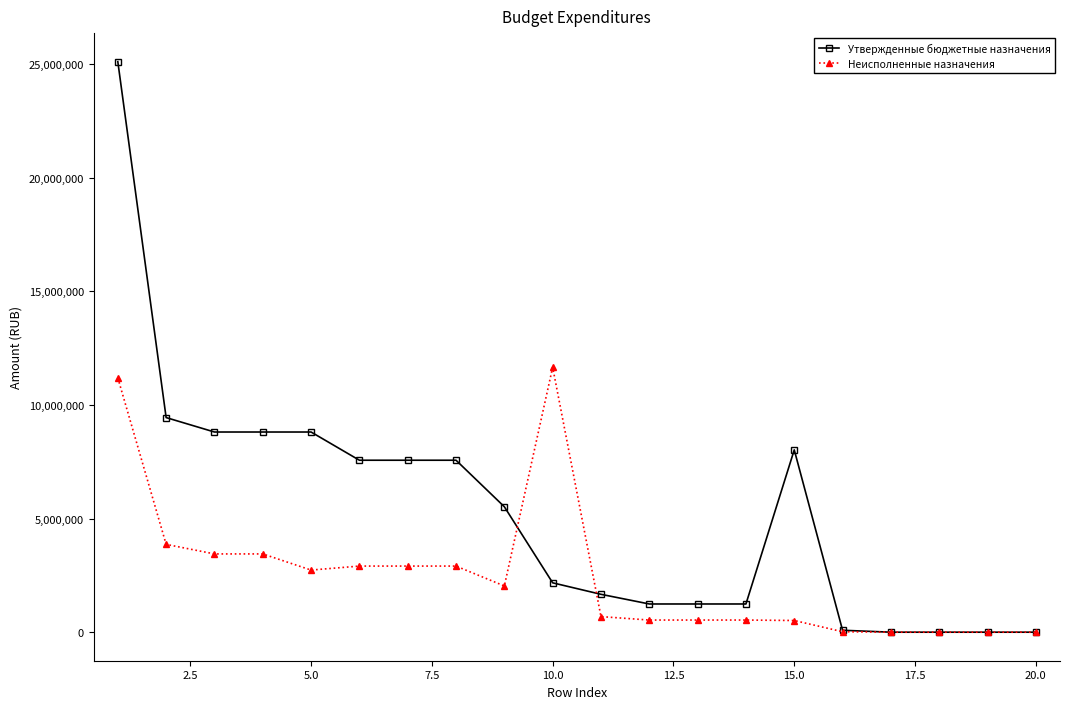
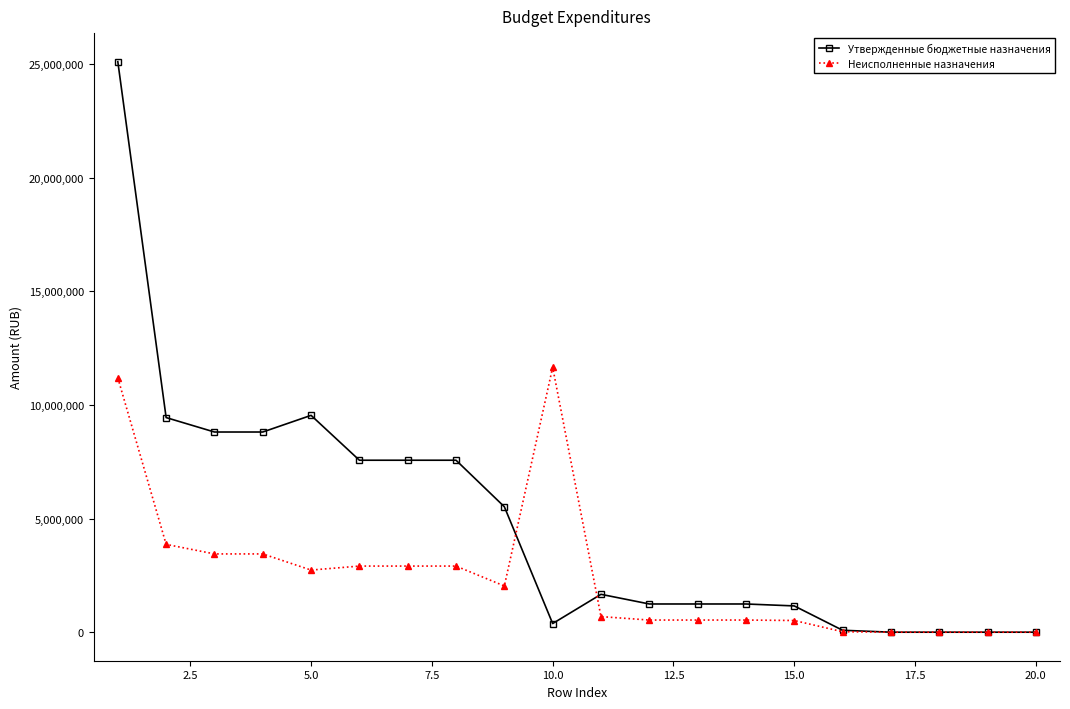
Утвержденные бюджетные назначения, 5.0: 8,800,000 -> 9,500,000
Утвержденные бюджетные назначения, 10.0: 2,200,000 -> 400,000
Утвержденные бюджетные назначения, 15.0: 8,000,000 -> 1,200,000
